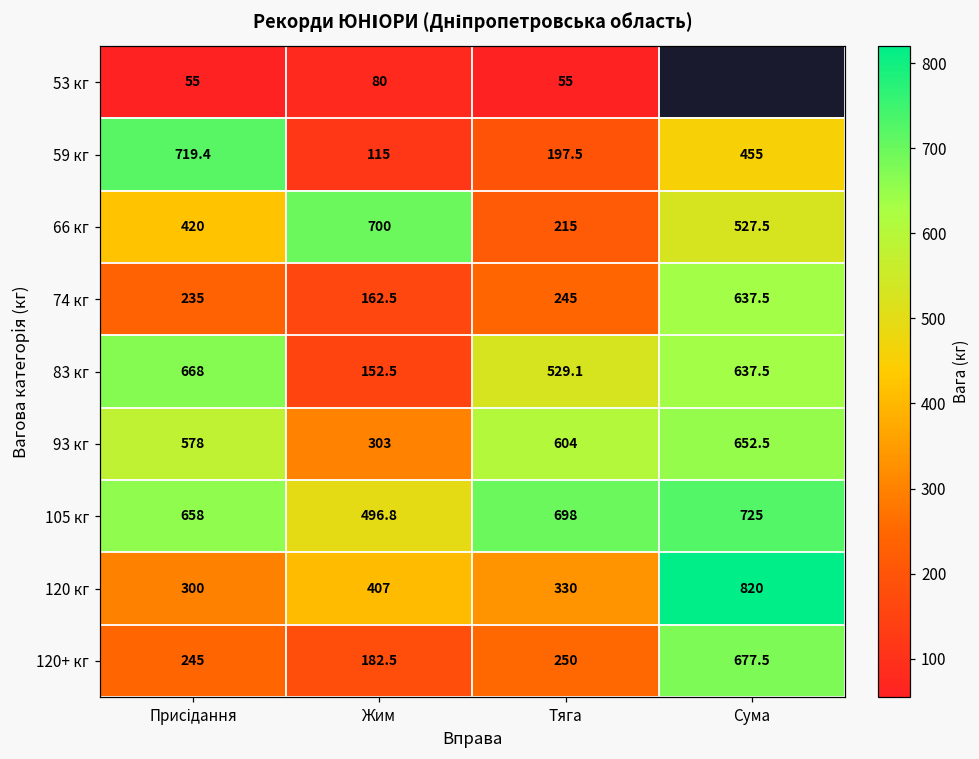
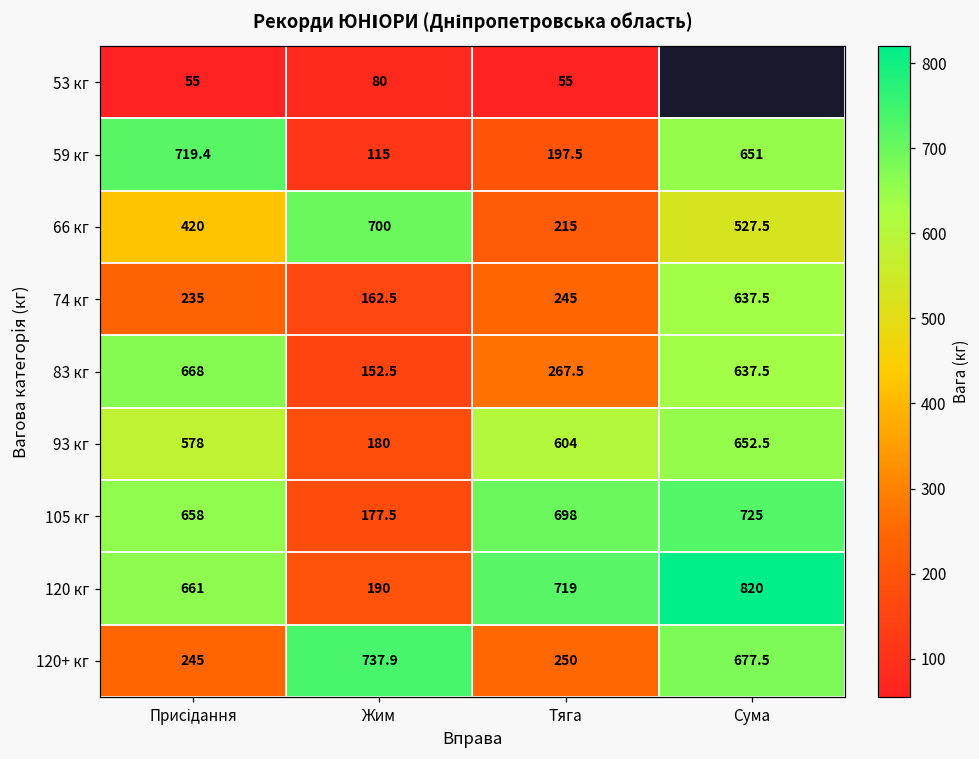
59 кг, Сума: 455 -> 651
83 кг, Тяга: 529.1 -> 267.5
93 кг, Жим: 303 -> 180
105 кг, Жим: 496.8 -> 177.5
120 кг, Присідання: 300 -> 661
120 кг, Жим: 407 -> 190
120 кг, Тяга: 330 -> 719
120+ кг, Жим: 182.5 -> 737.9
